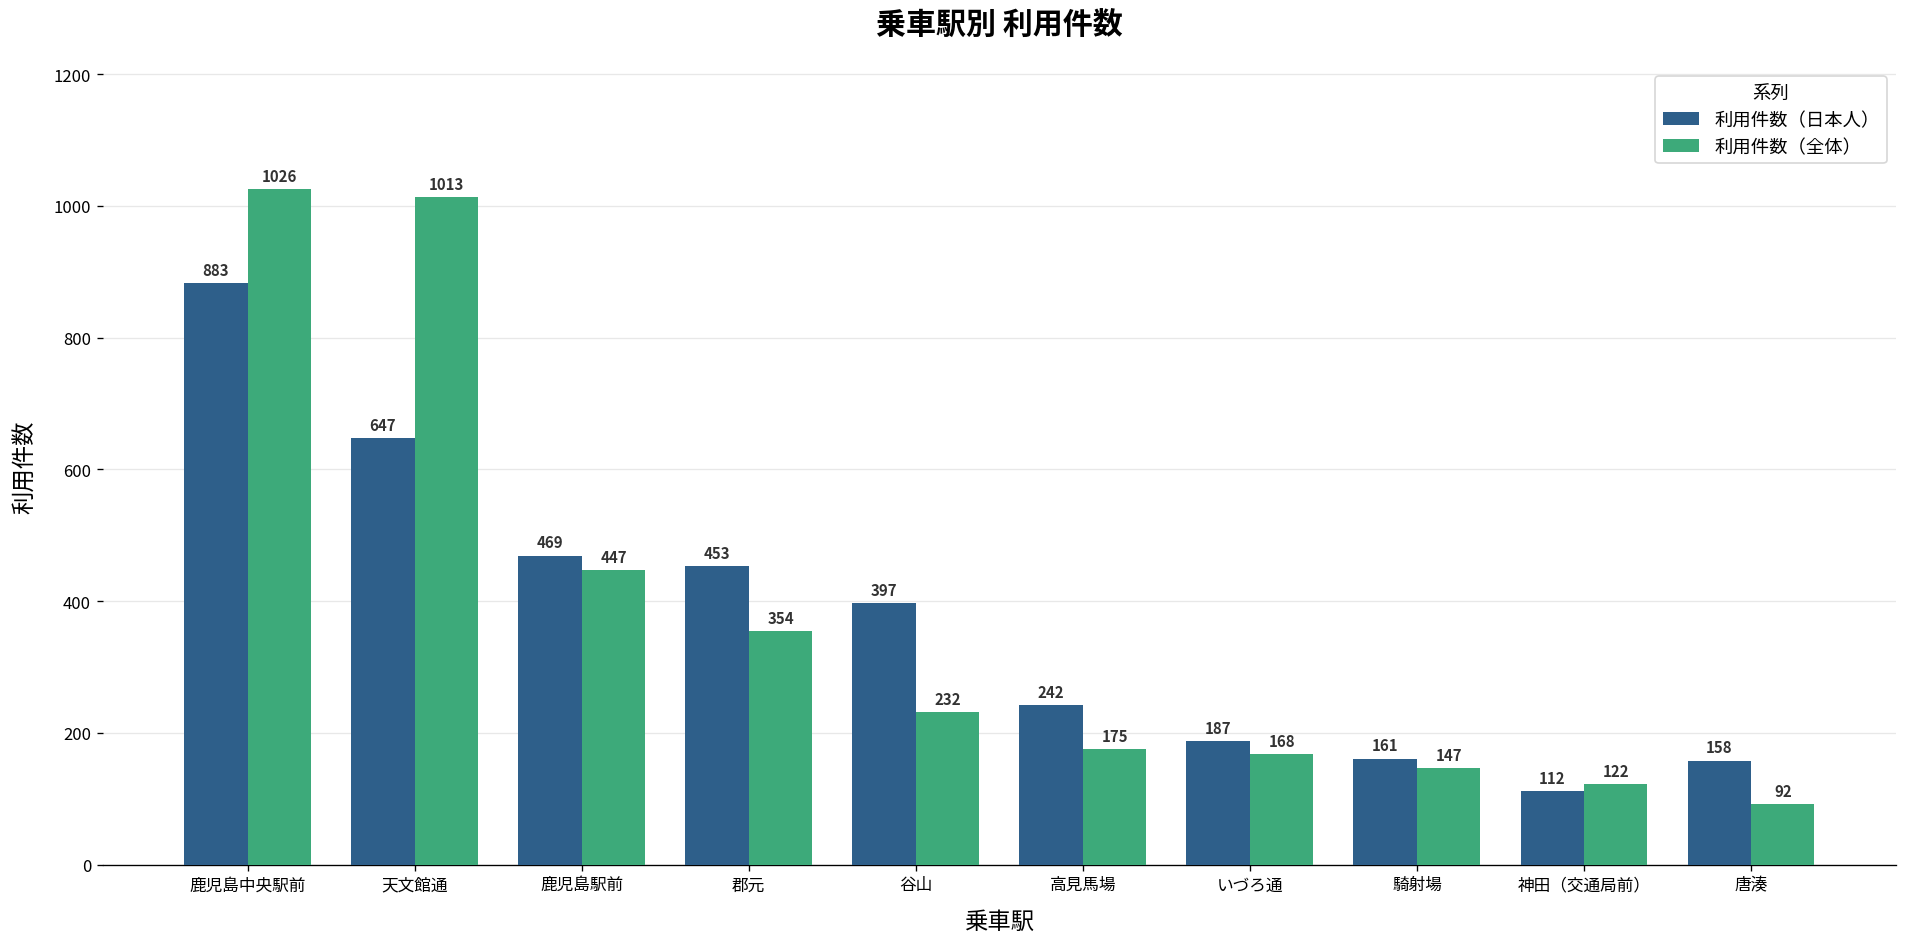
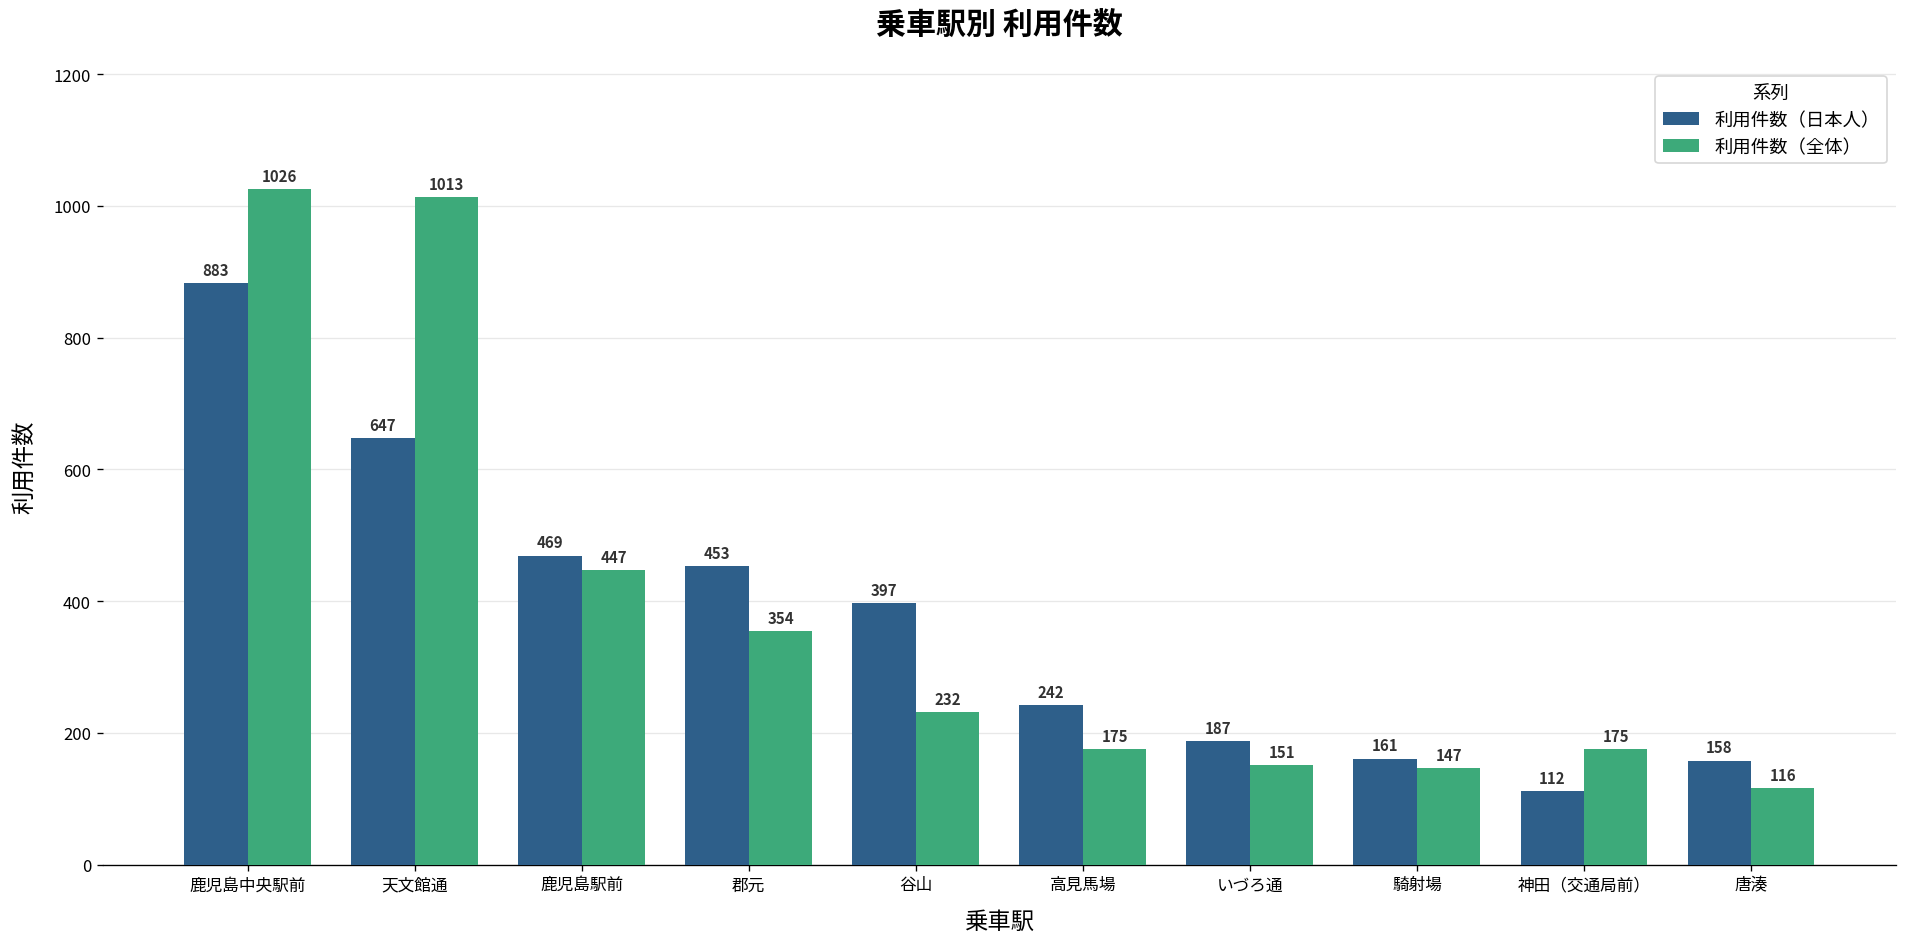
利用件数（全体）, いづろ通: 168 -> 151
利用件数（全体）, 神田（交通局前）: 122 -> 175
利用件数（全体）, 唐湊: 92 -> 116
